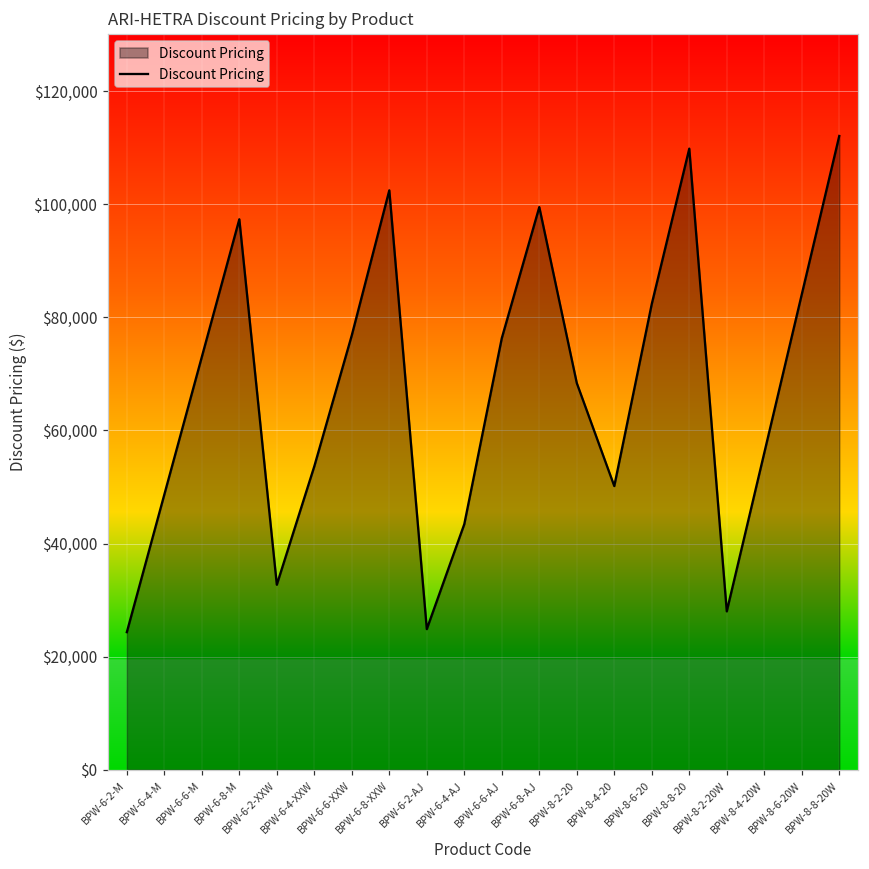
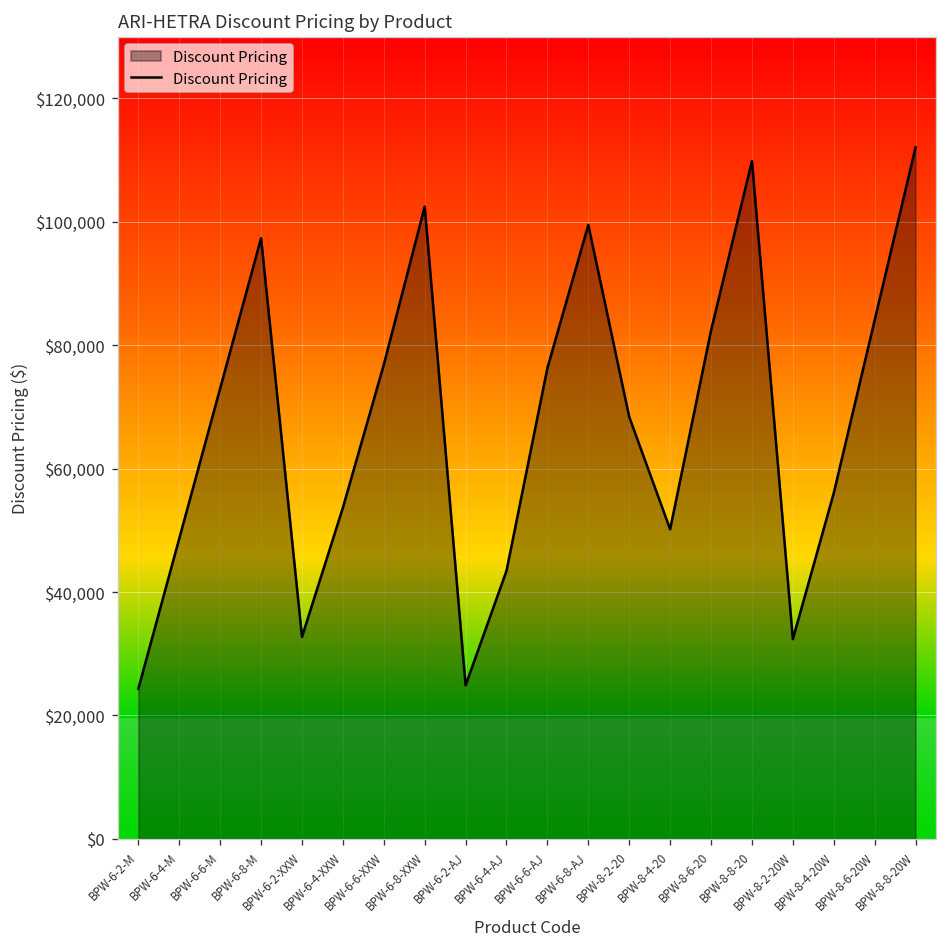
BPW-8-2-20W: $28,000 -> $32,000
